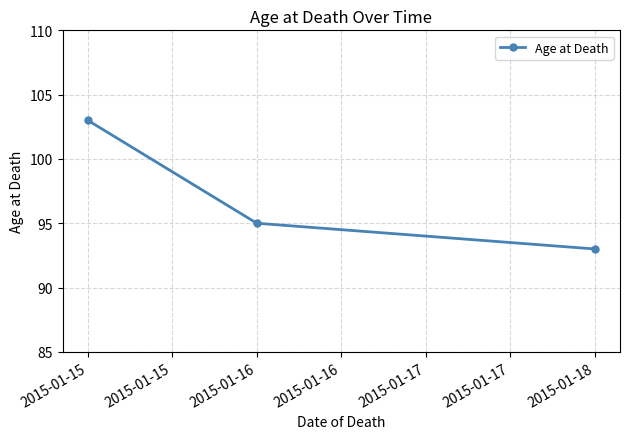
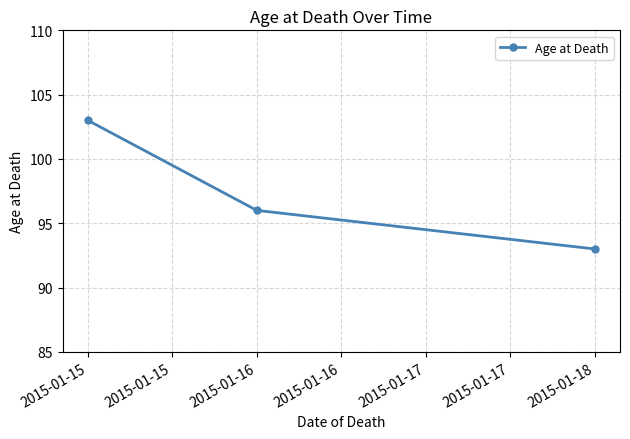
2015-01-16: 95 -> 96
